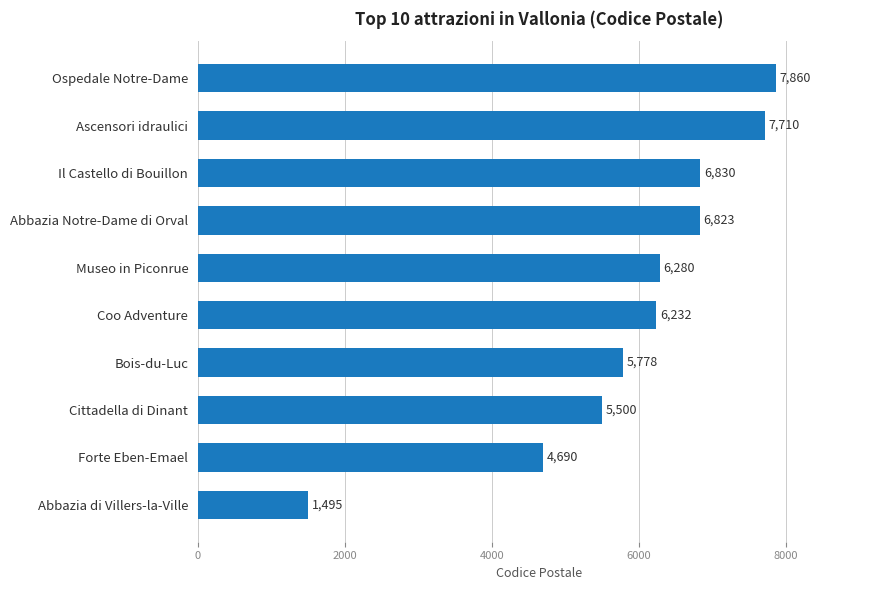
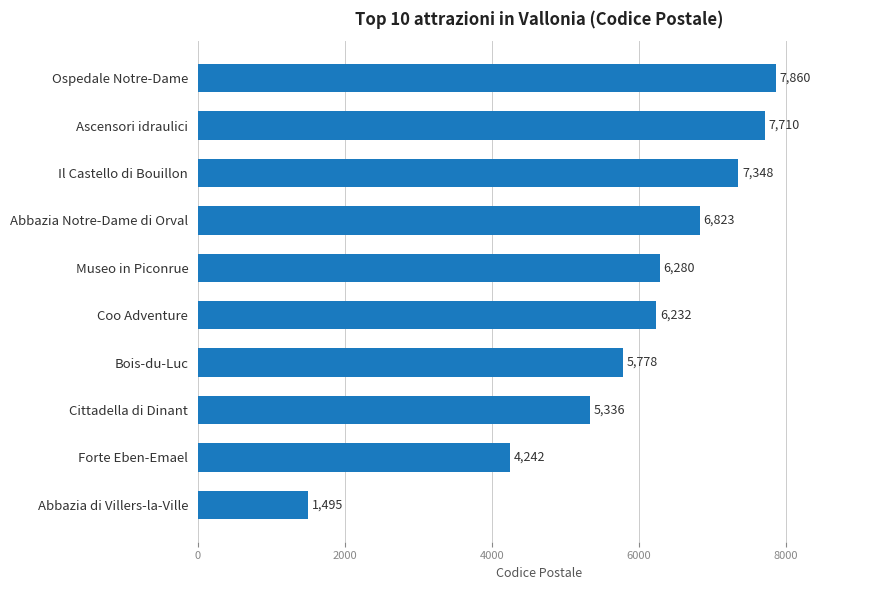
Il Castello di Bouillon: 6,830 -> 7,348
Cittadella di Dinant: 5,500 -> 5,336
Forte Eben-Emael: 4,690 -> 4,242
